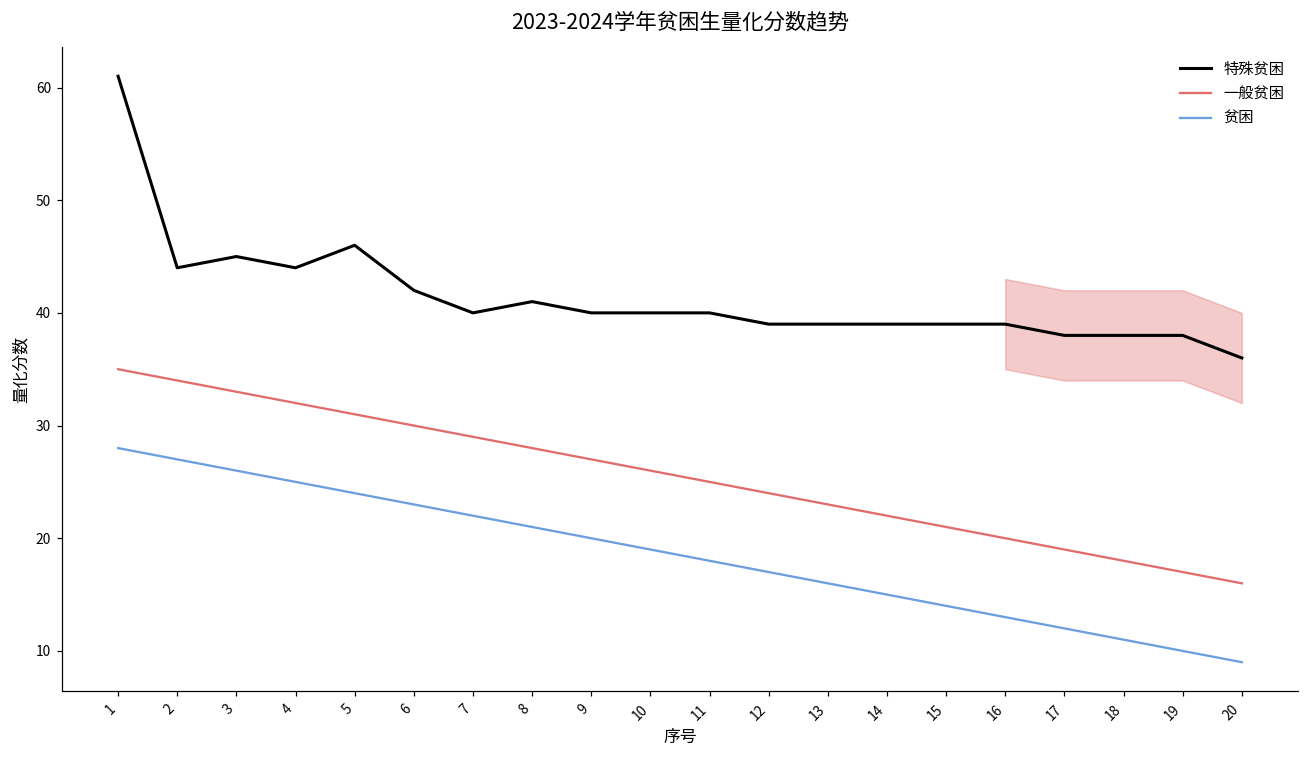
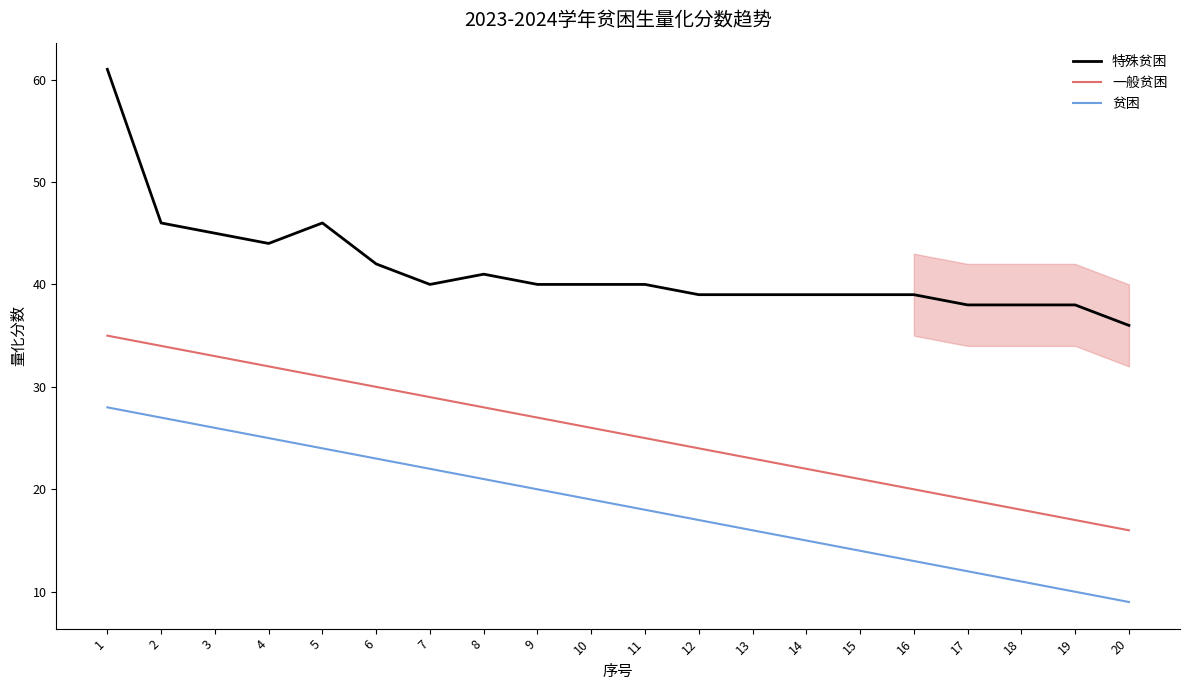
特殊贫困, 2: 44 -> 46
